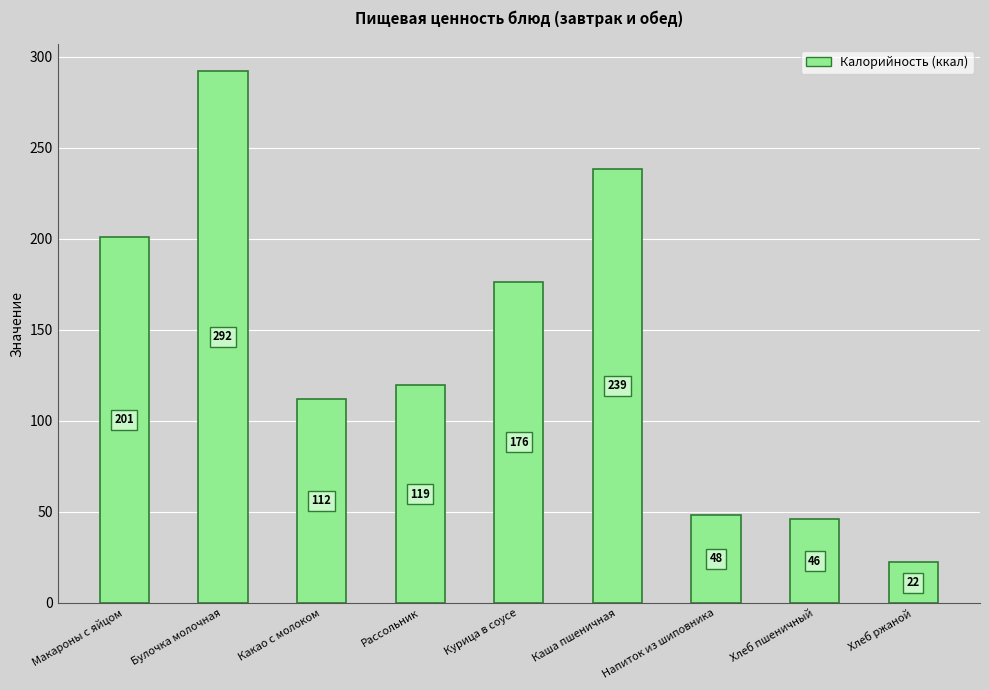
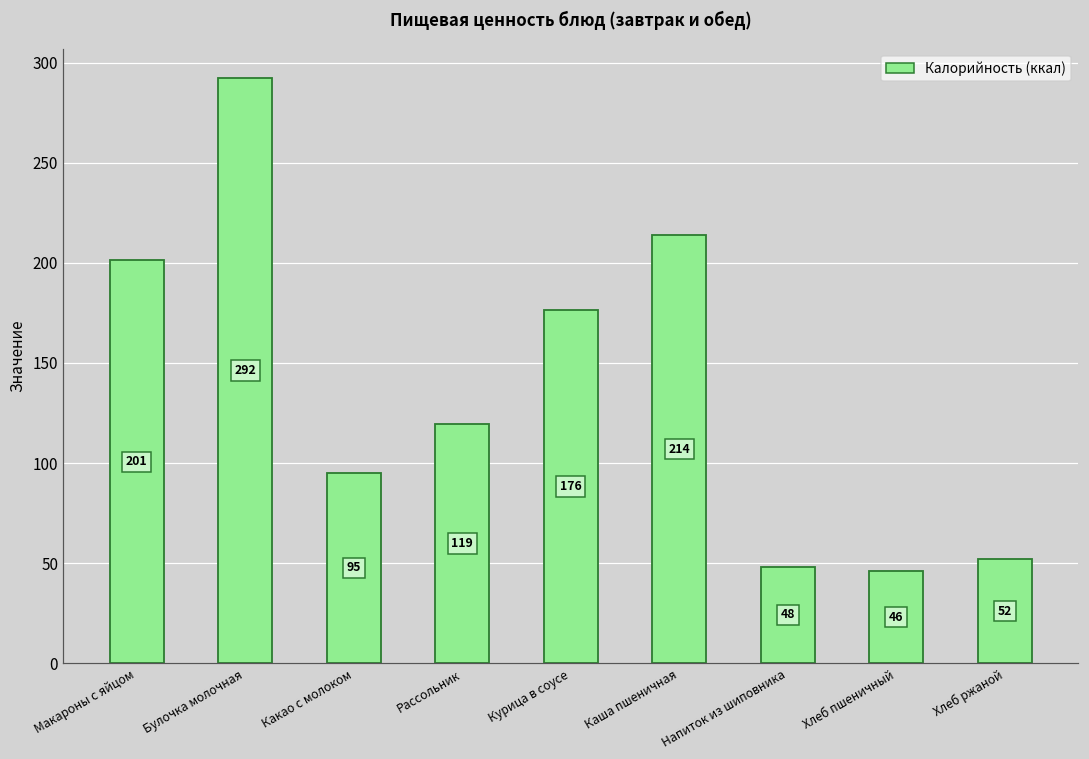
Какао с молоком: 112 -> 95
Каша пшеничная: 239 -> 214
Хлеб ржаной: 22 -> 52
